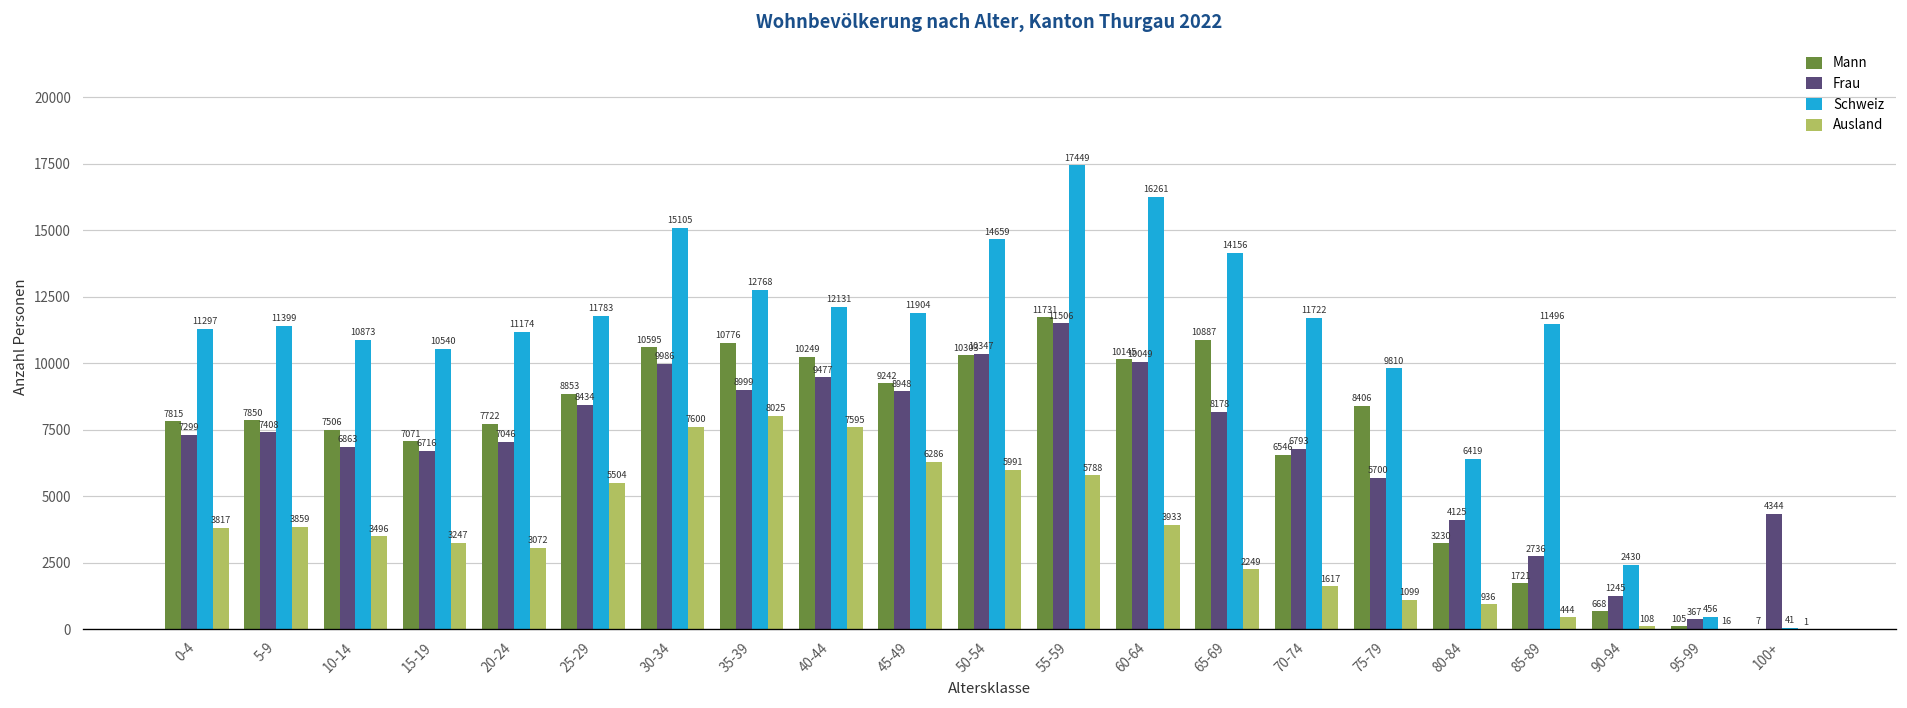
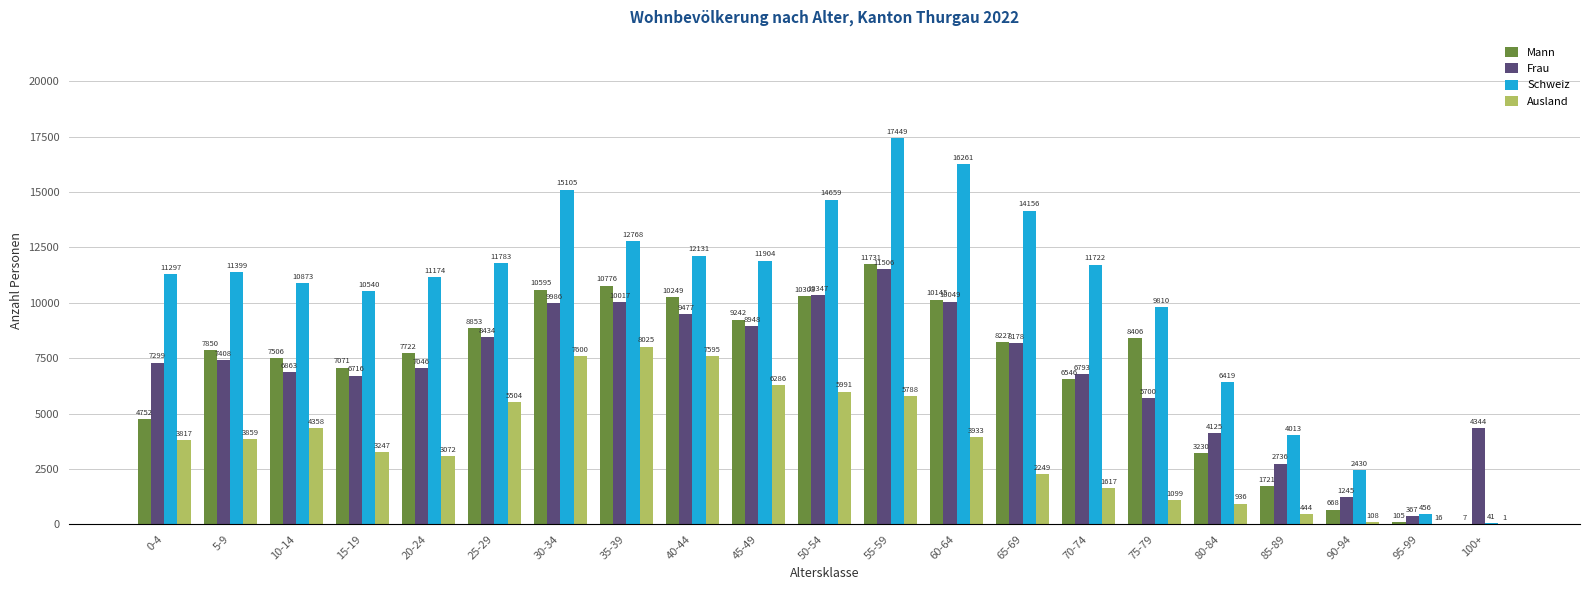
Mann, 0-4: 7815 -> 4752
Ausland, 10-14: 3496 -> 4358
Frau, 35-39: 8999 -> 10017
Mann, 65-69: 10887 -> 8227
Schweiz, 85-89: 11496 -> 4013
